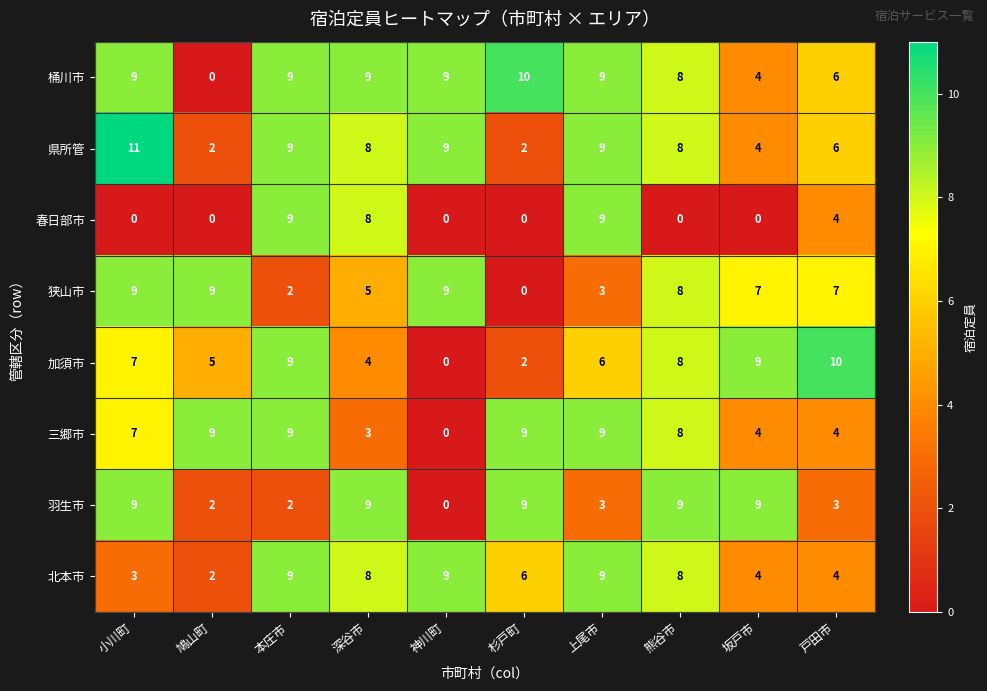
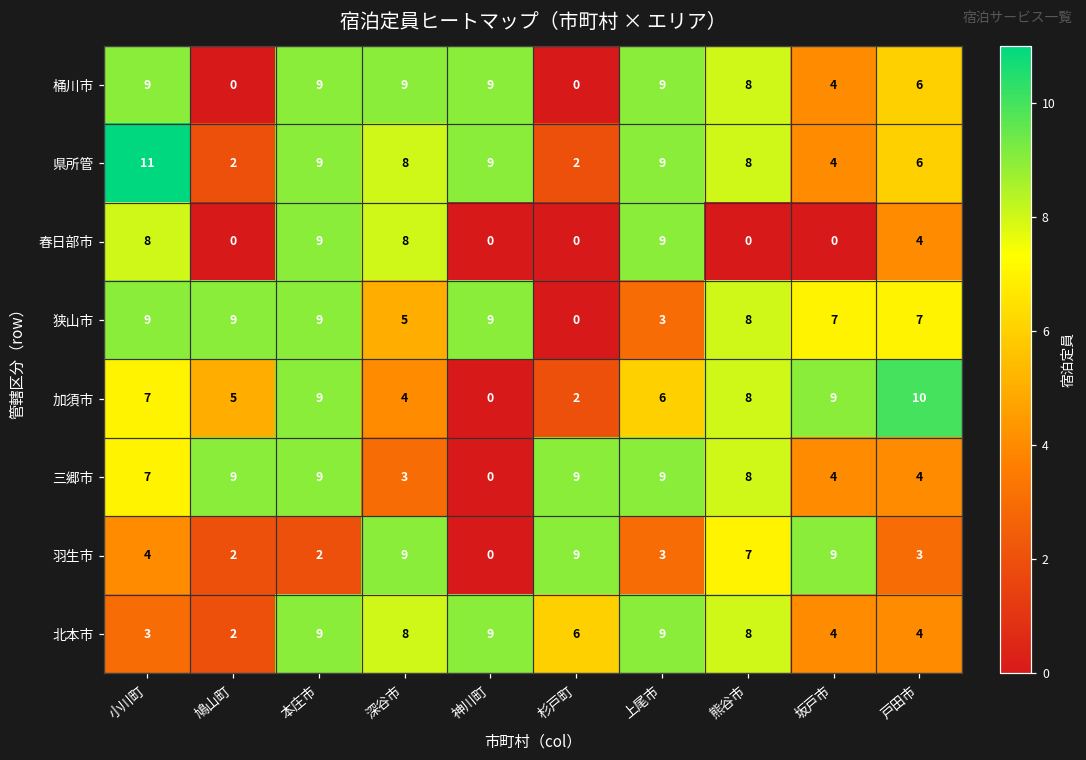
桶川市, 杉戸町: 10 -> 0
春日部市, 小川町: 0 -> 8
狭山市, 本庄市: 2 -> 9
羽生市, 小川町: 9 -> 4
羽生市, 熊谷市: 9 -> 7
